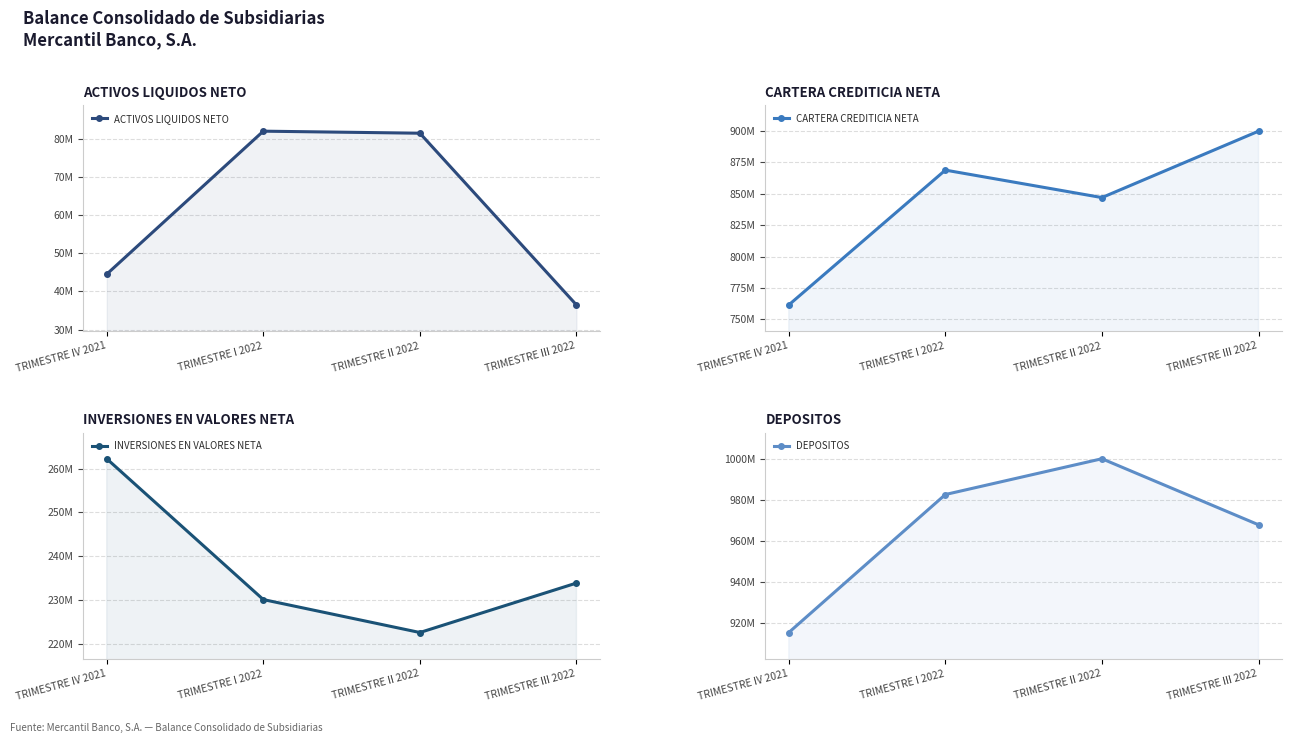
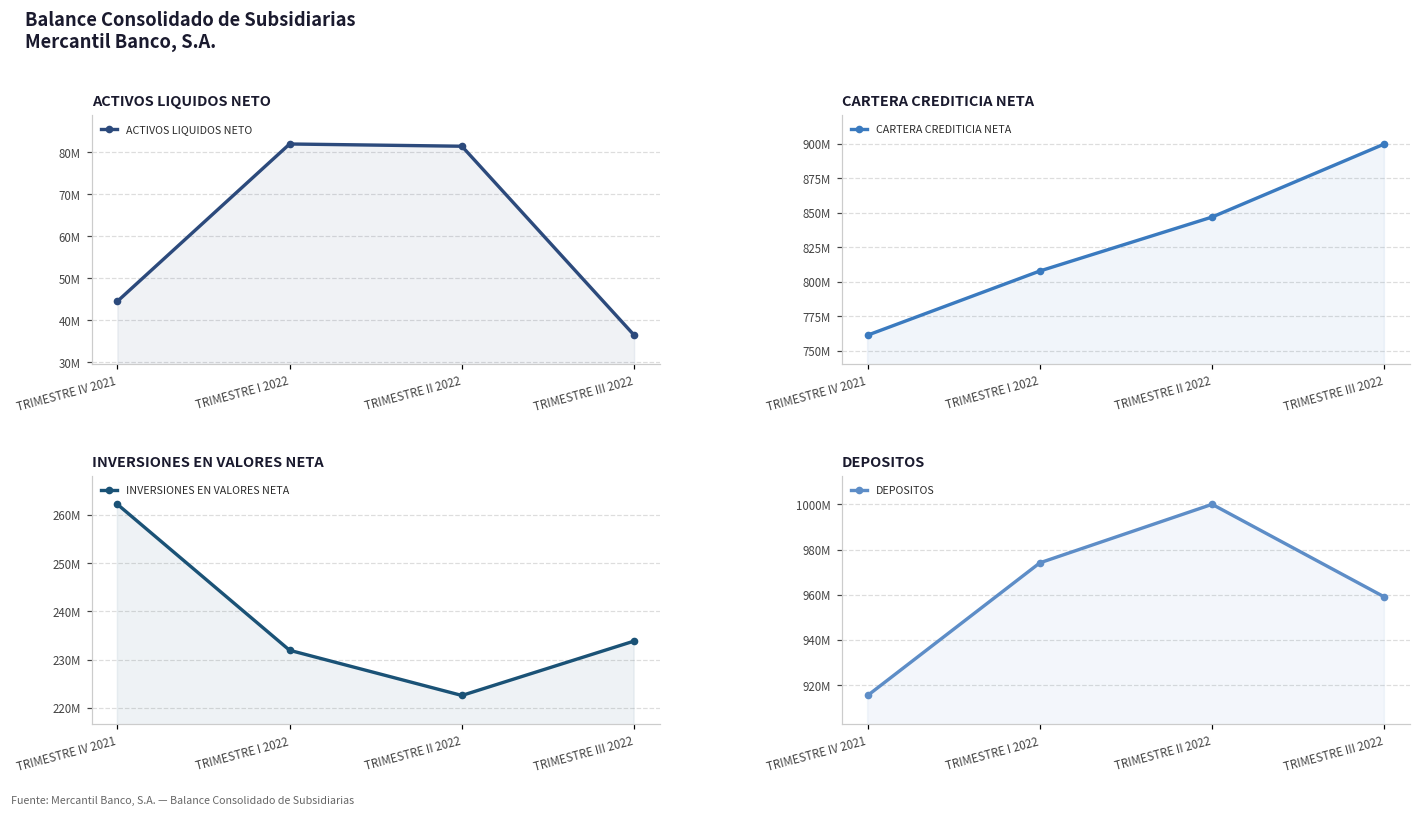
CARTERA CREDITICIA NETA, TRIMESTRE I 2022: 869000000 -> 808000000
INVERSIONES EN VALORES NETA, TRIMESTRE I 2022: 230000000 -> 232000000
DEPOSITOS, TRIMESTRE I 2022: 983000000 -> 974000000
DEPOSITOS, TRIMESTRE III 2022: 968000000 -> 959000000
